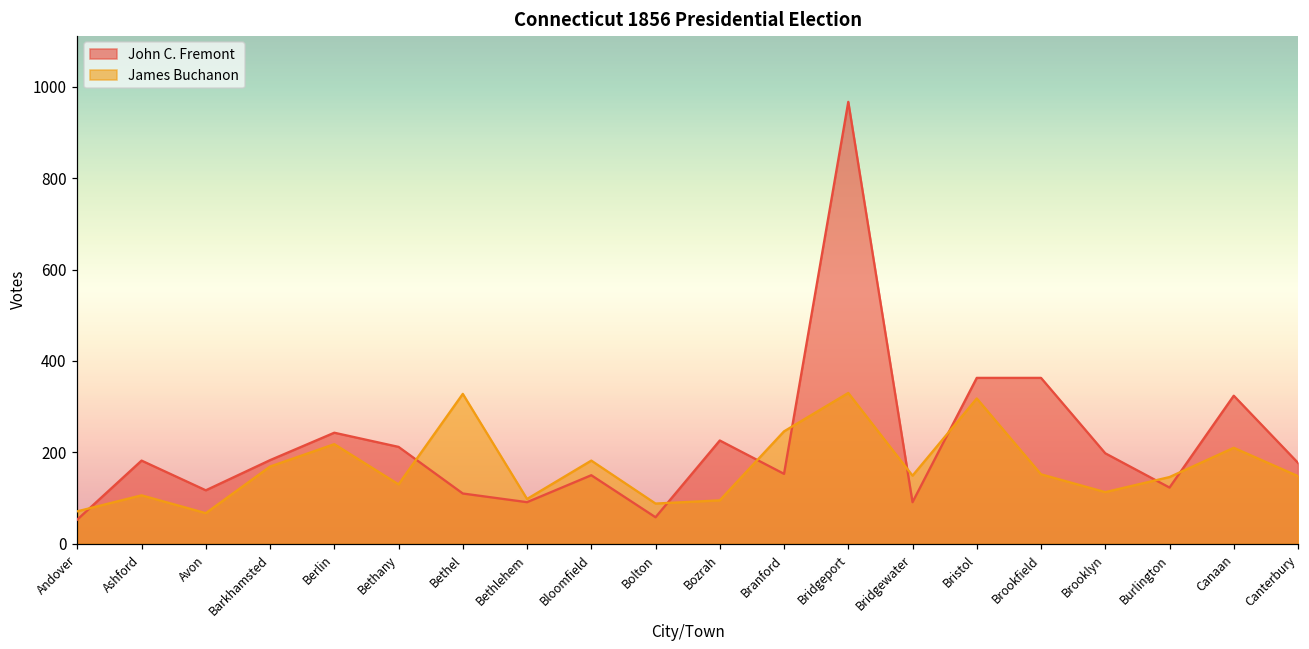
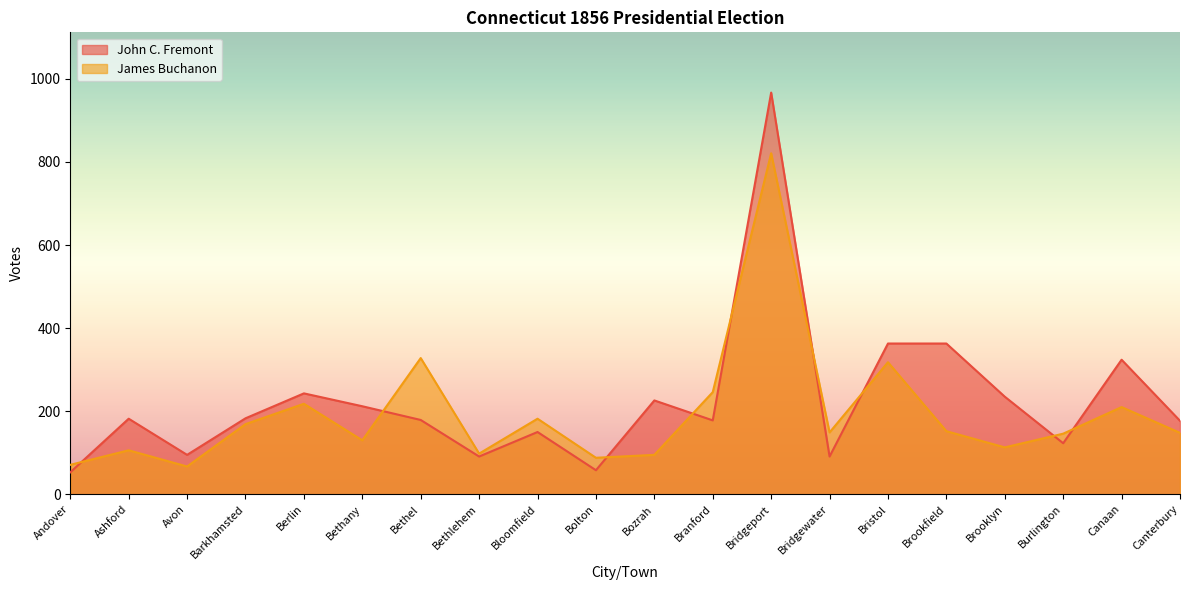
John C. Fremont, Avon: 120 -> 100
John C. Fremont, Bethel: 110 -> 180
John C. Fremont, Branford: 150 -> 180
James Buchanon, Bridgeport: 330 -> 820
John C. Fremont, Brooklyn: 200 -> 240
